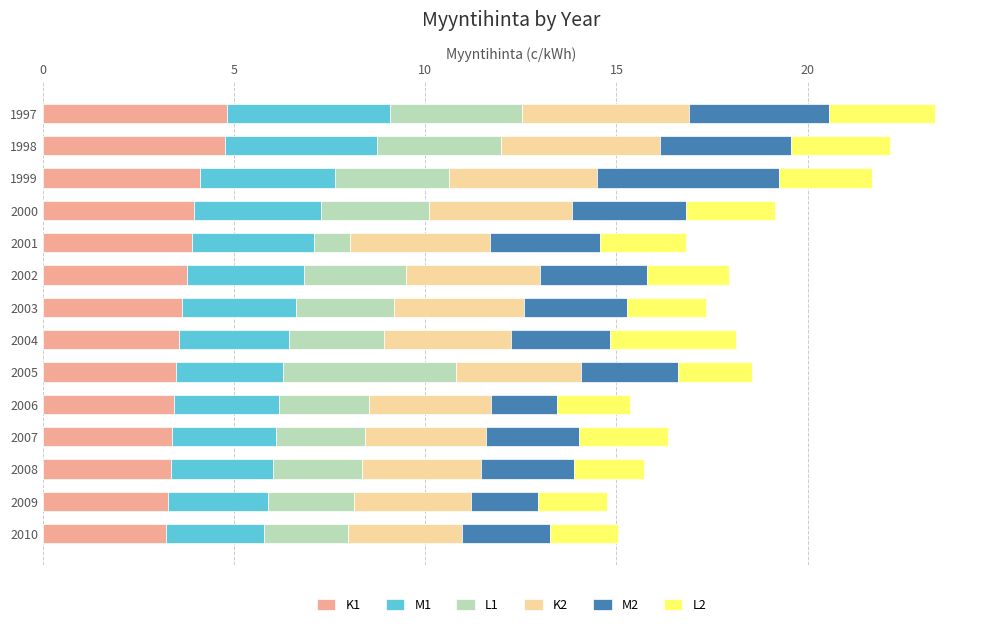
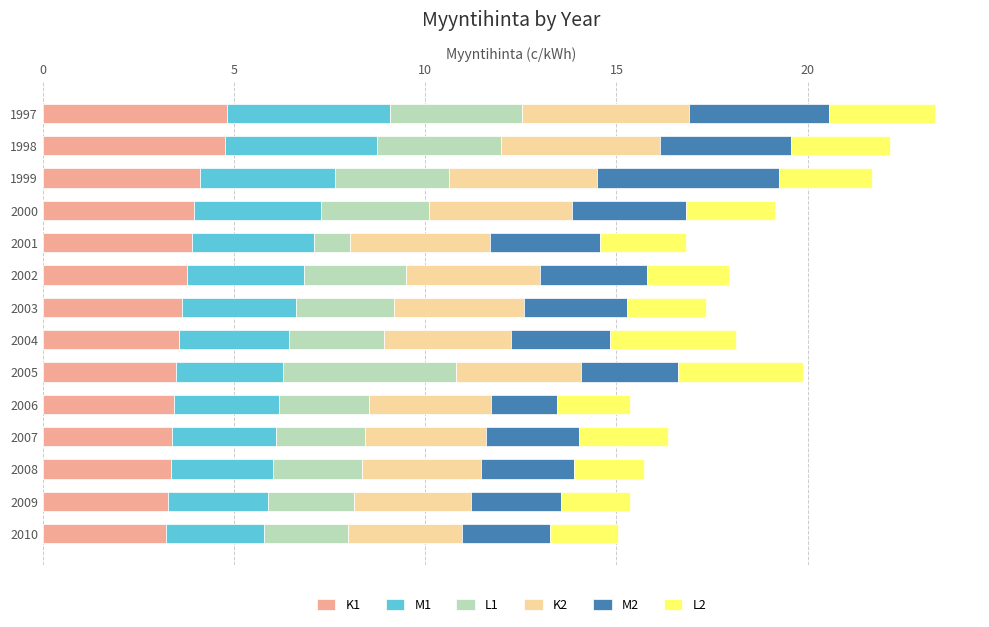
L2, 2005: 1.9 -> 3.3
M2, 2009: 1.8 -> 2.4
